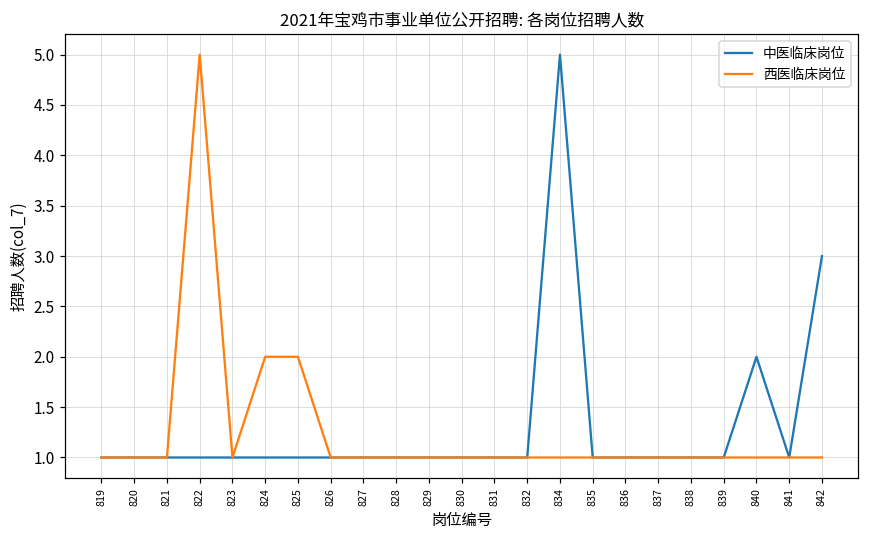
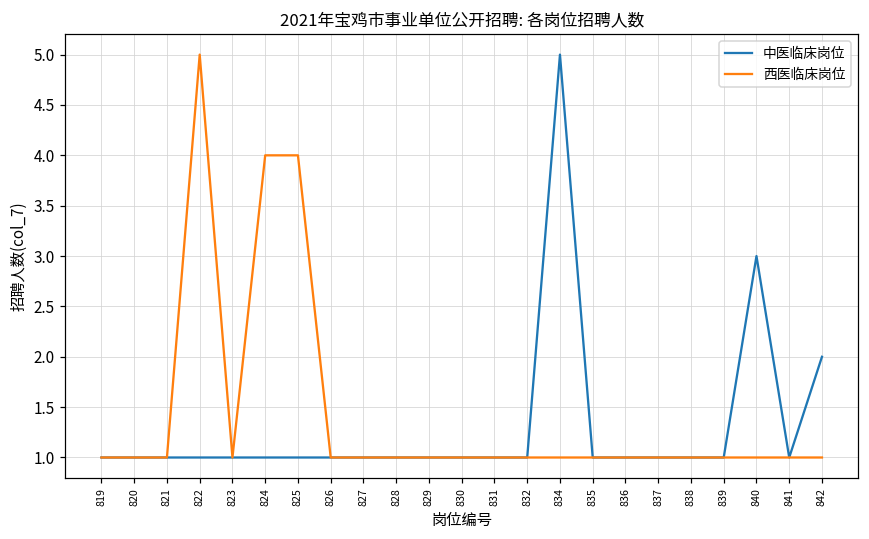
西医临床岗位, 824: 2 -> 4
西医临床岗位, 825: 2 -> 4
中医临床岗位, 840: 2 -> 3
中医临床岗位, 842: 3 -> 2
